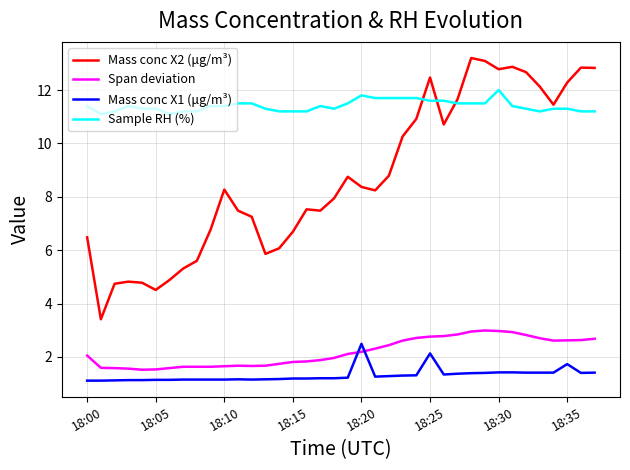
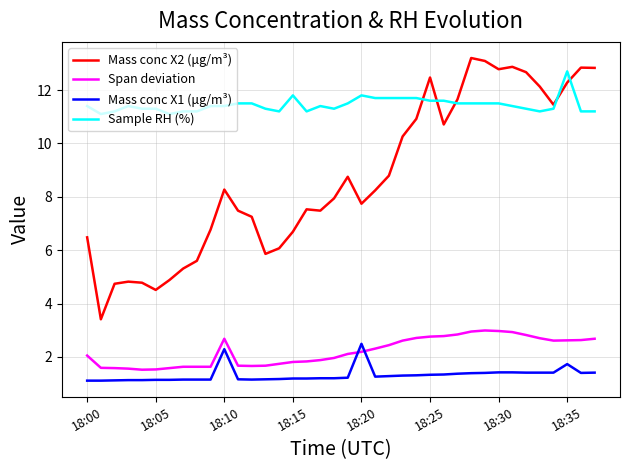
Span deviation, 18:10: 1.7 -> 2.7
Mass conc X1 (μg/m³), 18:10: 1.2 -> 2.3
Sample RH (%), 18:15: 11.2 -> 11.8
Mass conc X2 (μg/m³), 18:20: 8.4 -> 7.7
Mass conc X1 (μg/m³), 18:25: 2.1 -> 1.3
Sample RH (%), 18:30: 12.0 -> 11.5
Sample RH (%), 18:35: 11.3 -> 12.7
